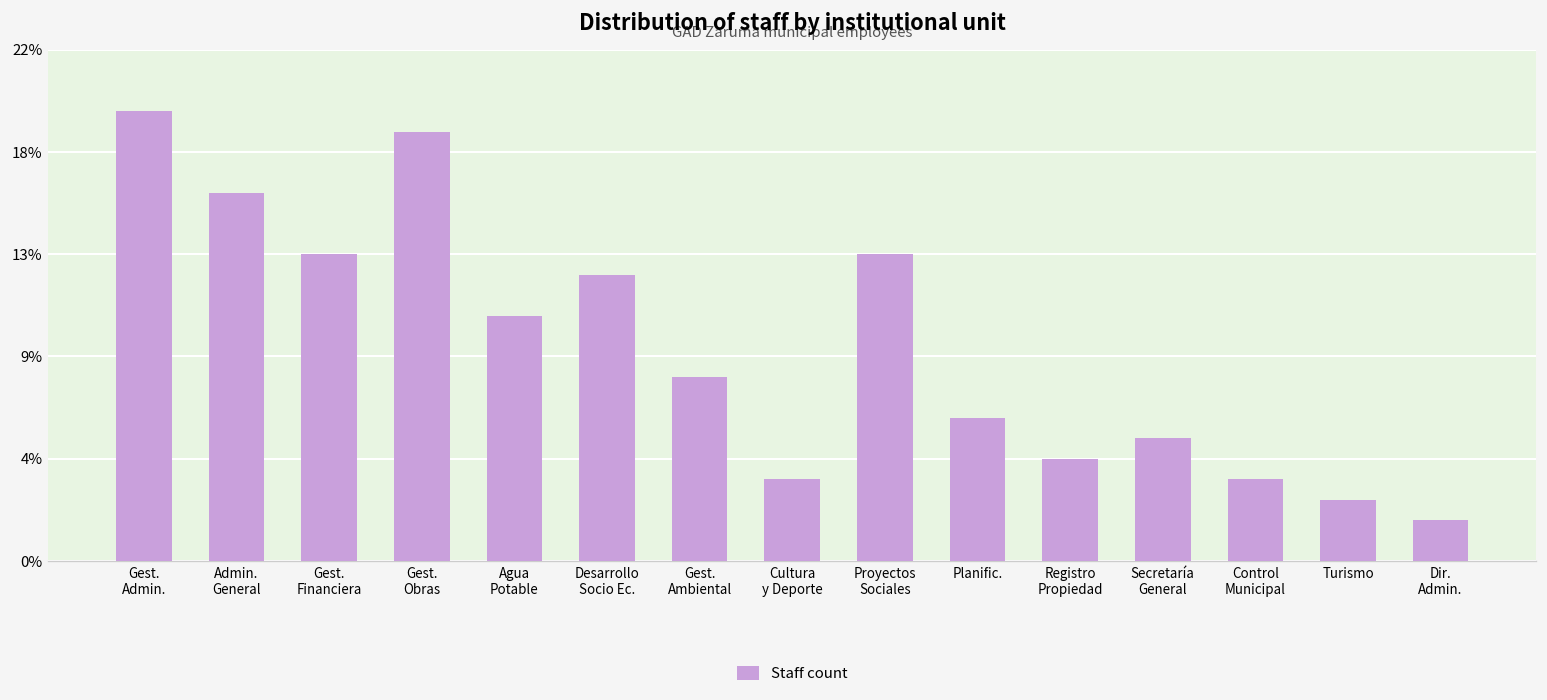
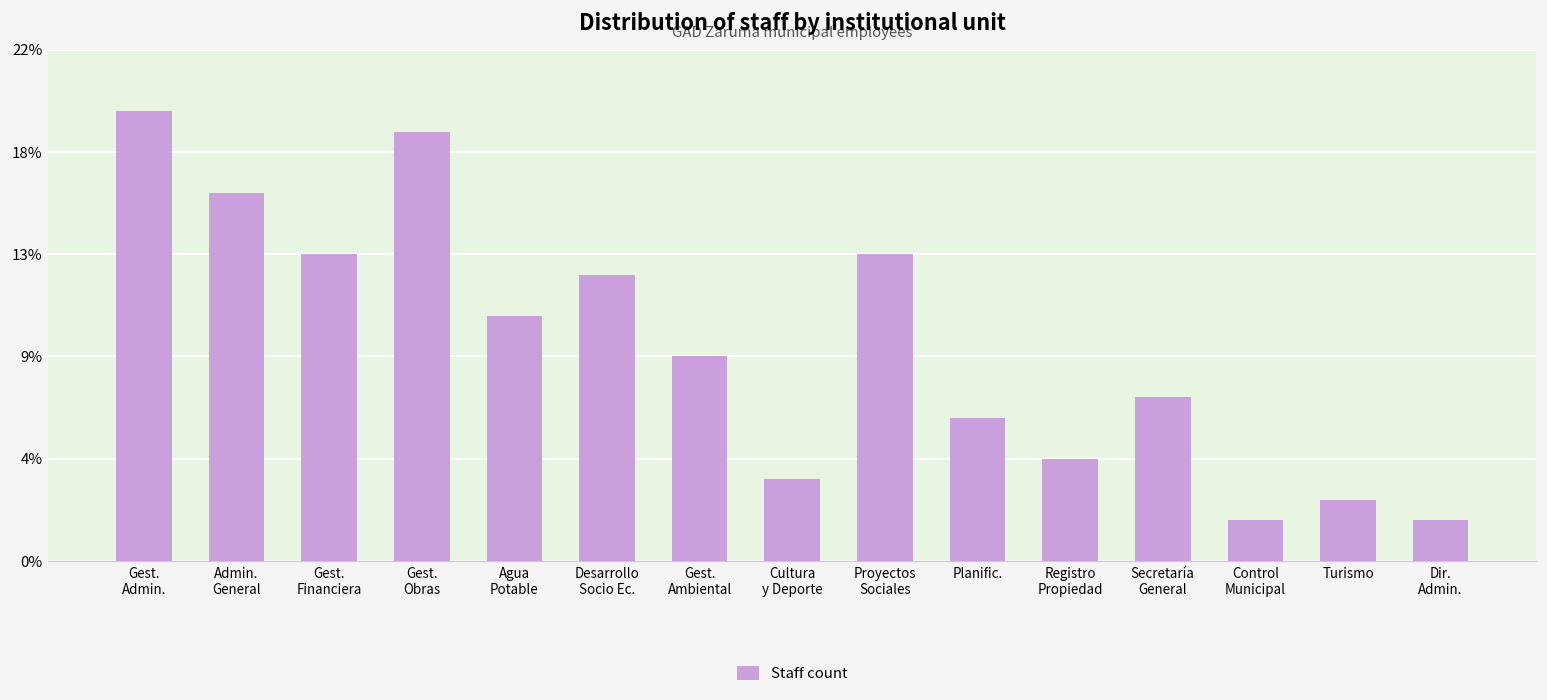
Gest. Ambiental: 7.9% -> 8.8%
Secretaría General: 5.3% -> 7.0%
Control Municipal: 3.5% -> 1.8%
